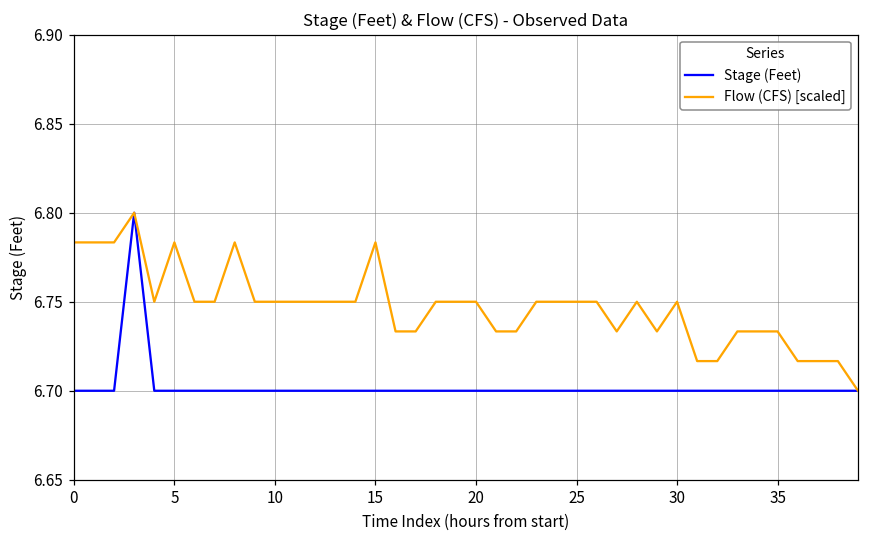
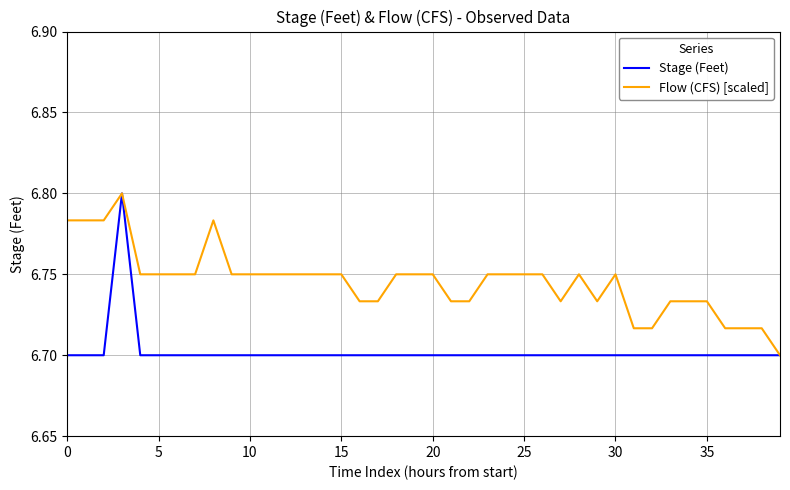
Flow (CFS) [scaled], 5: 6.783 -> 6.750
Flow (CFS) [scaled], 15: 6.783 -> 6.750
